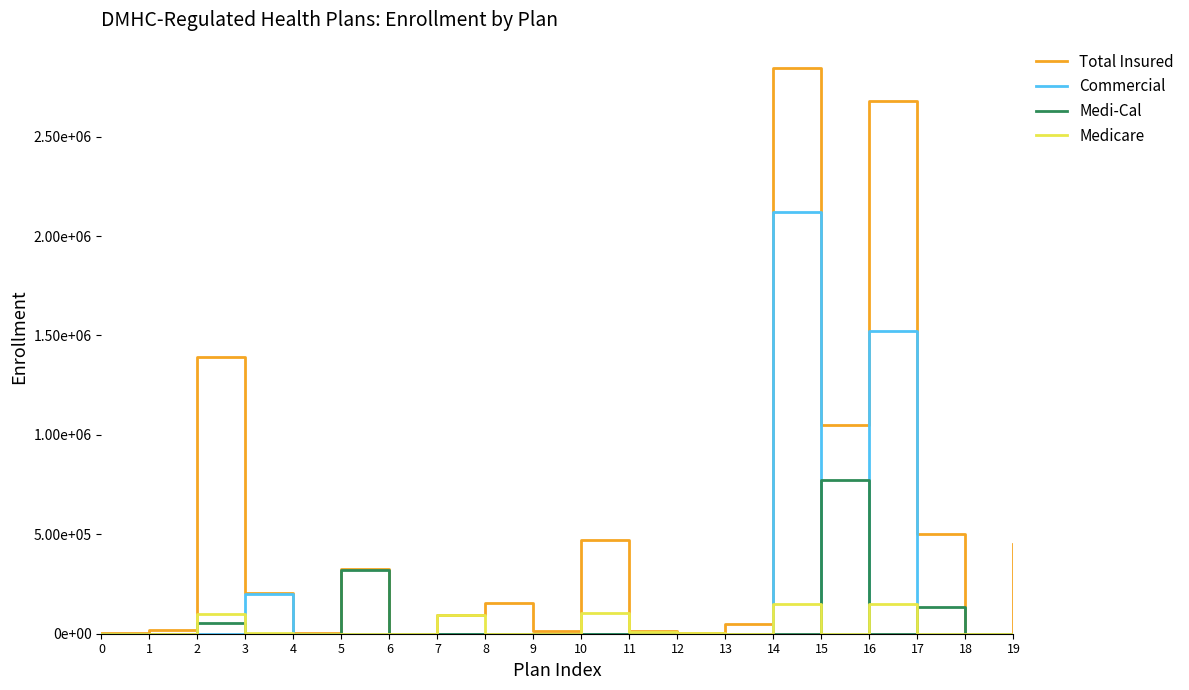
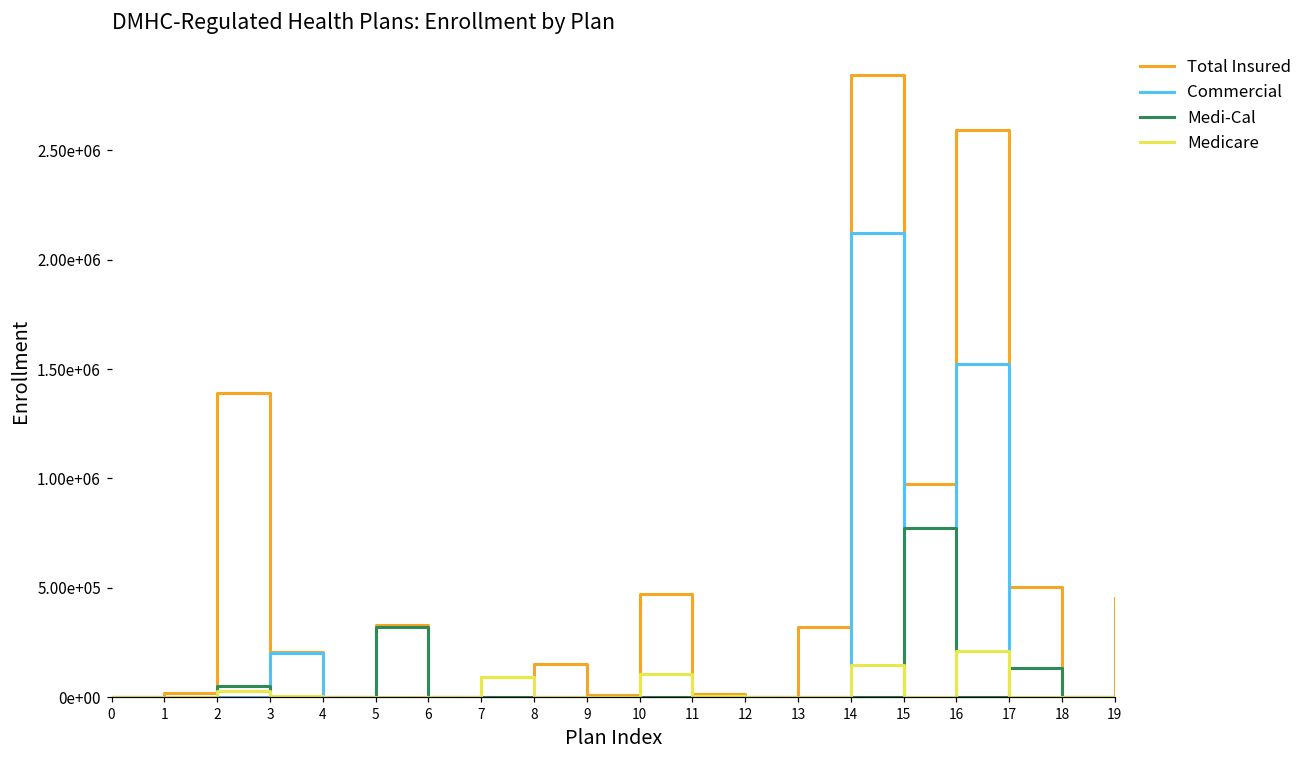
Medicare, 2: 100000 -> 30000
Total Insured, 13: 50000 -> 320000
Total Insured, 15: 1050000 -> 980000
Total Insured, 16: 2680000 -> 2590000
Medicare, 16: 150000 -> 210000
